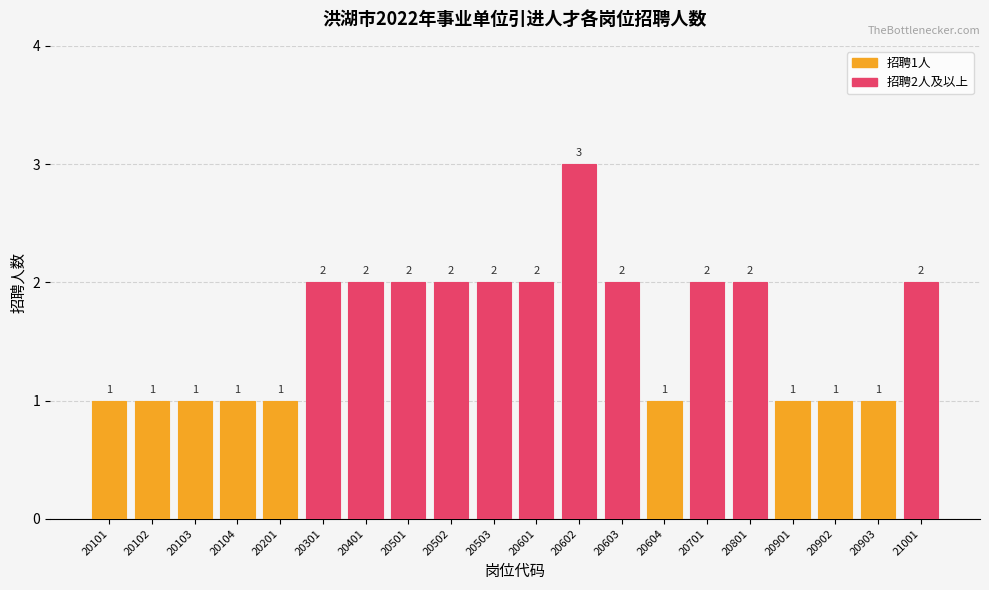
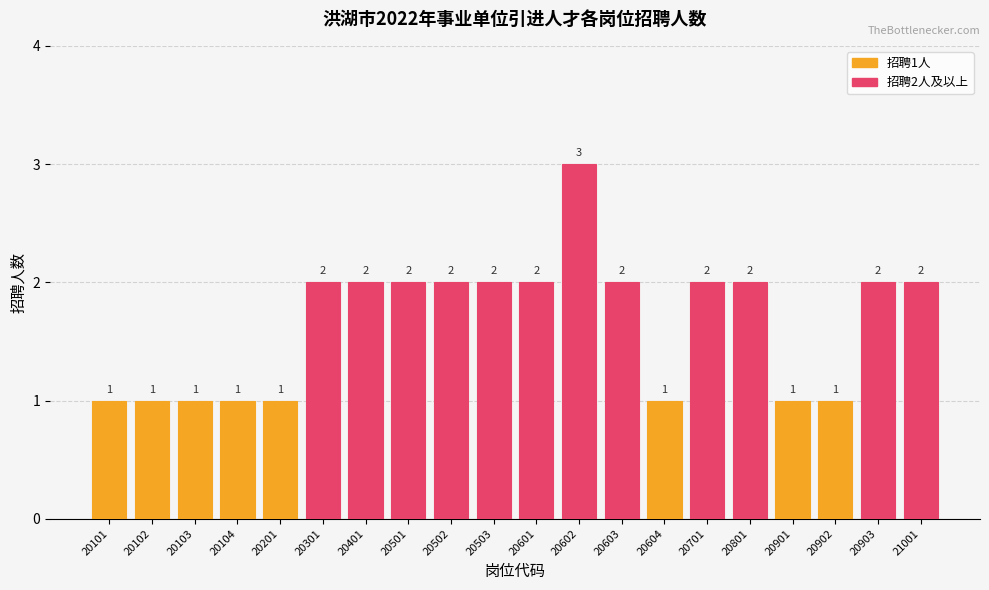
20903: 1 -> 2
